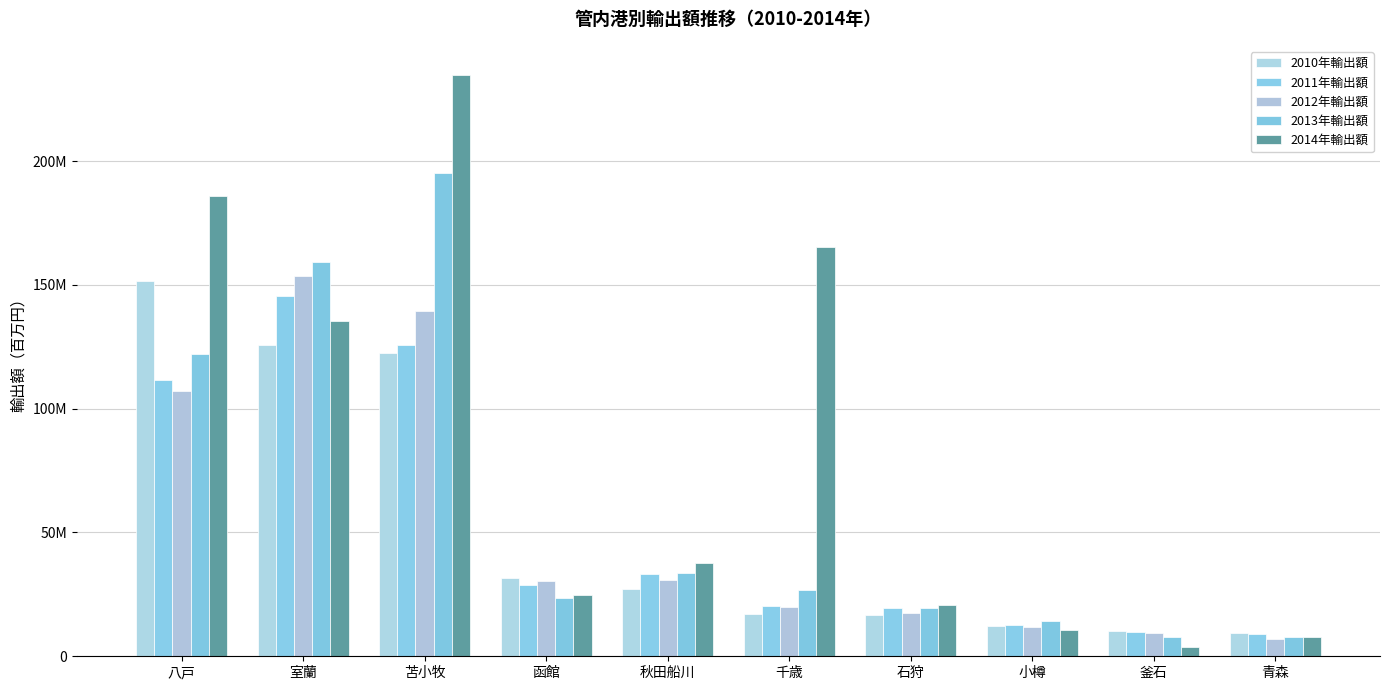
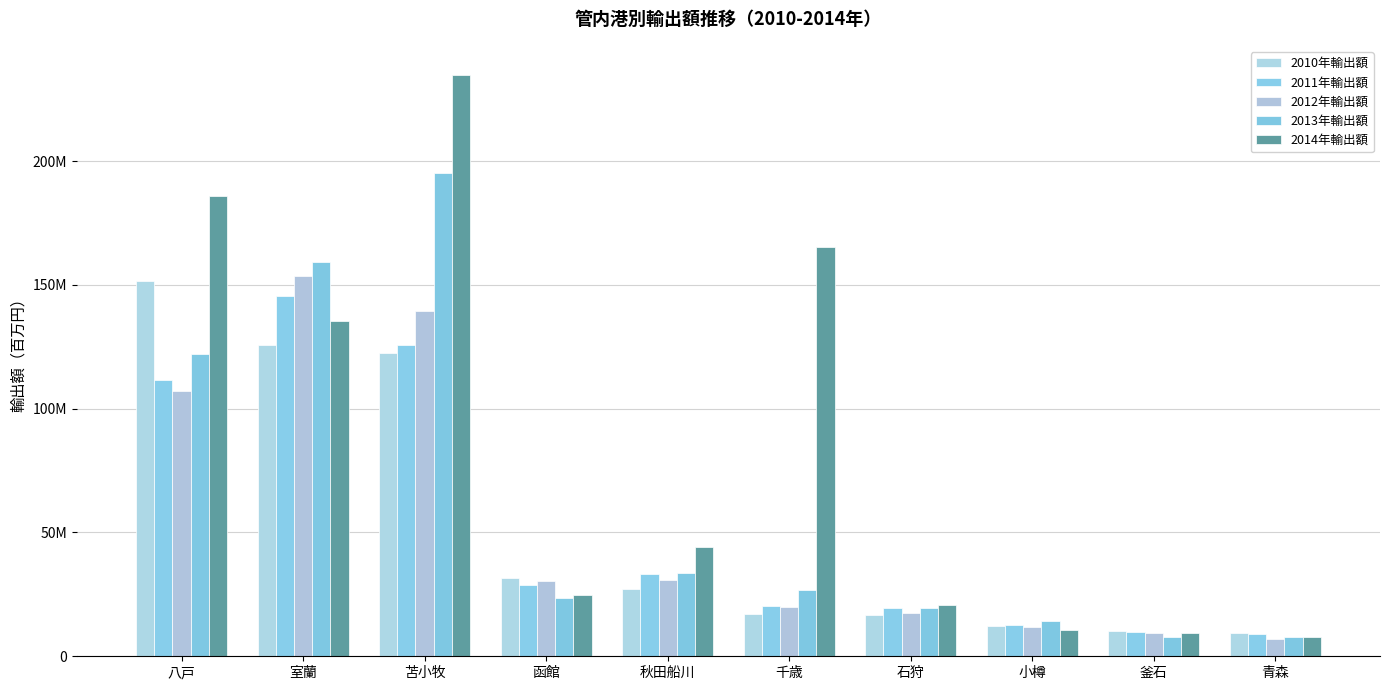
2014年輸出額, 秋田船川: 38000000 -> 44000000
2014年輸出額, 釜石: 4000000 -> 10000000
